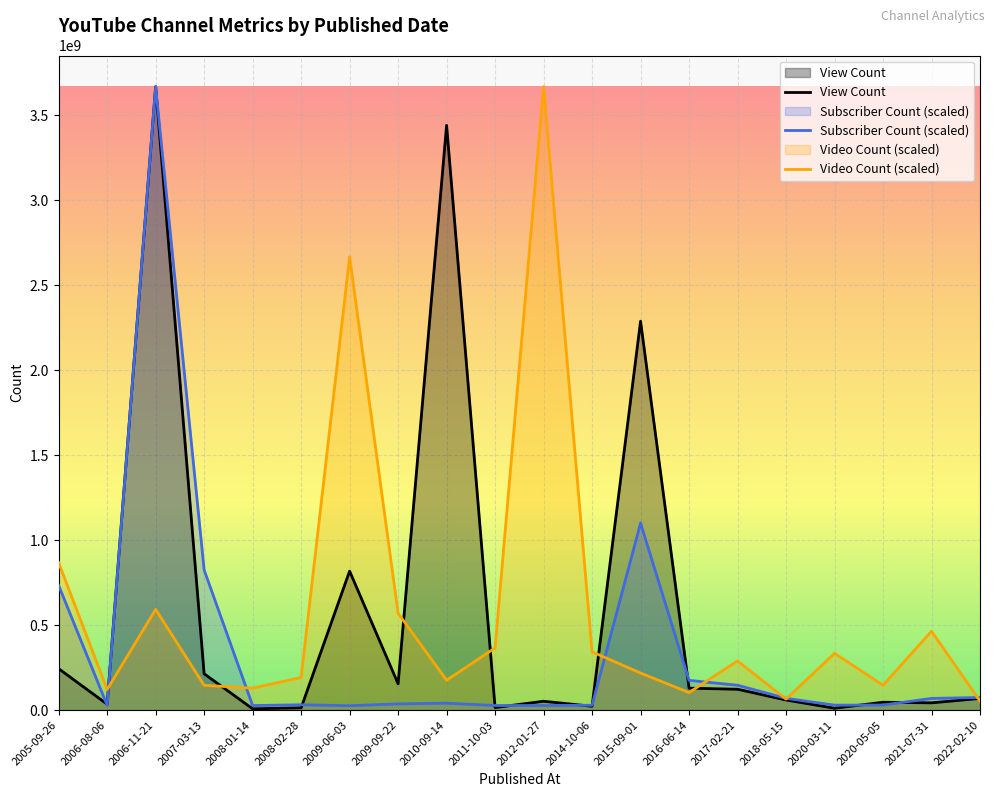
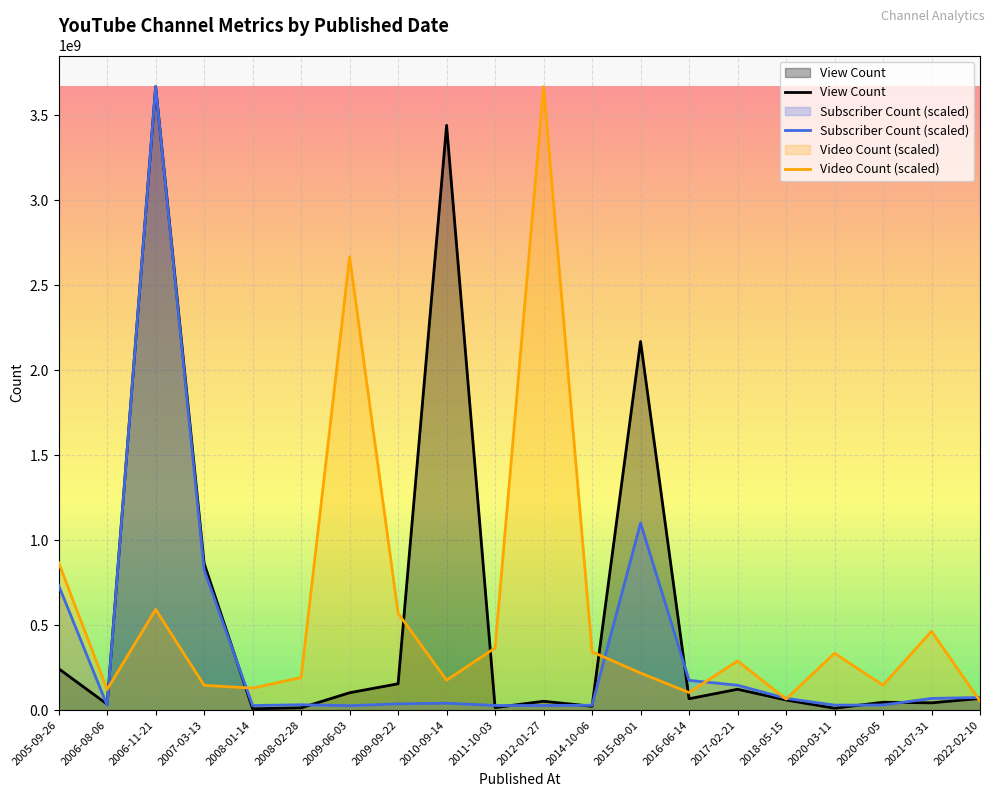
View Count, 2007-03-13: 210000000 -> 860000000
View Count, 2009-06-03: 820000000 -> 100000000
View Count, 2015-09-01: 2290000000 -> 2170000000
View Count, 2016-06-14: 130000000 -> 70000000
